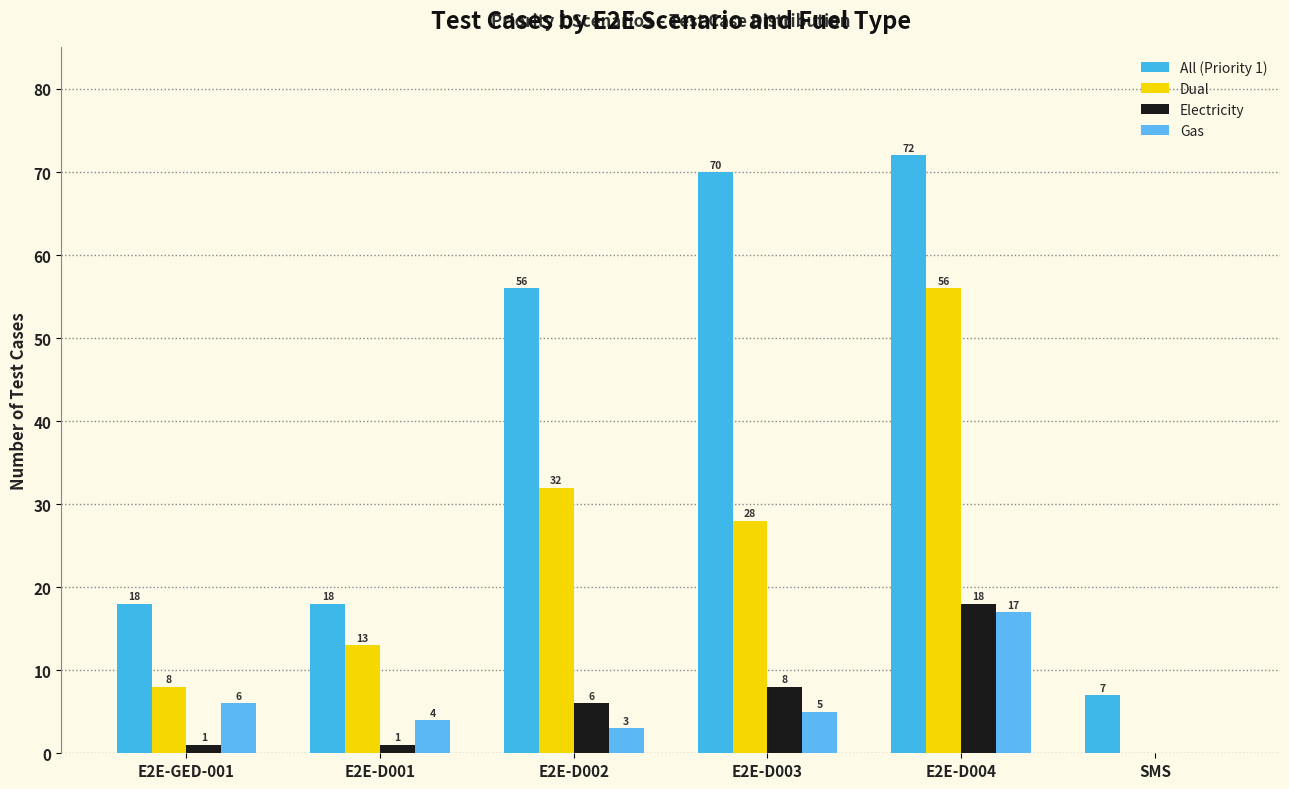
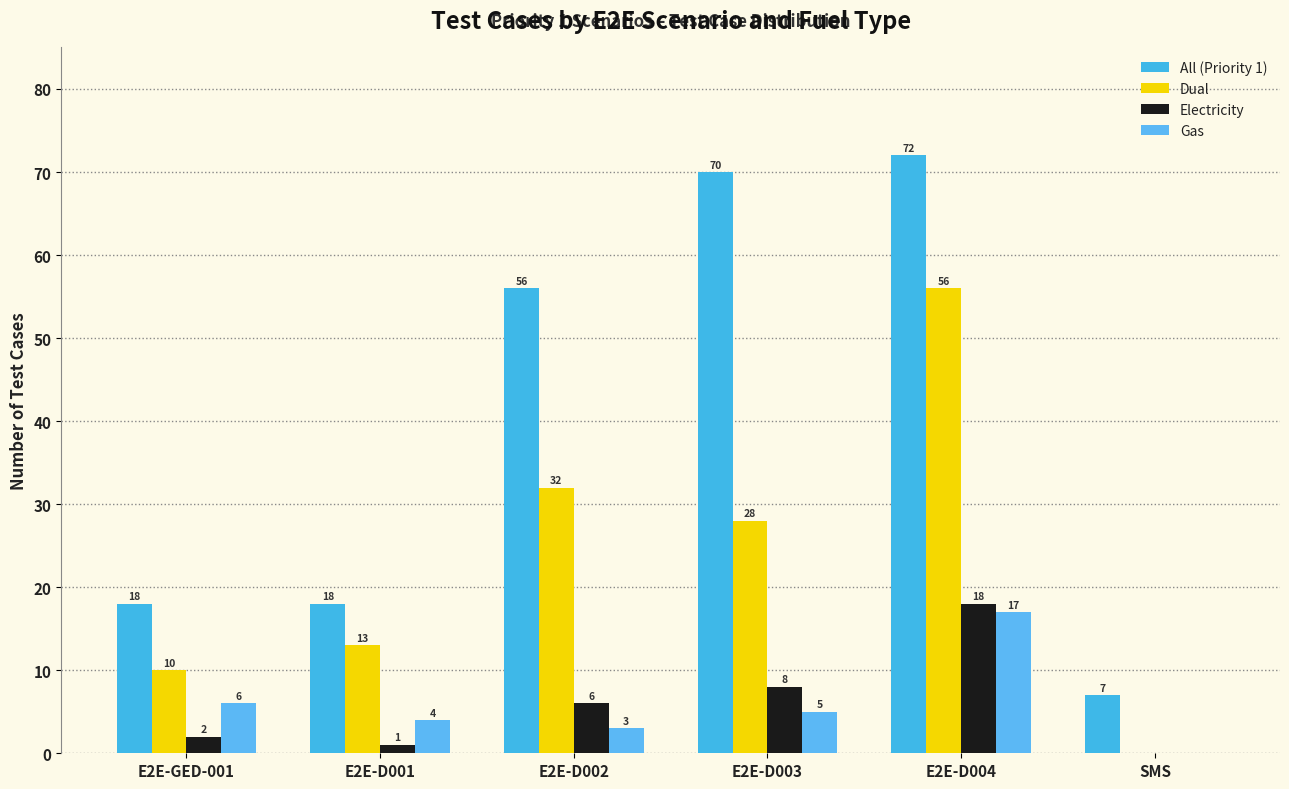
Dual, E2E-GED-001: 8 -> 10
Electricity, E2E-GED-001: 1 -> 2
